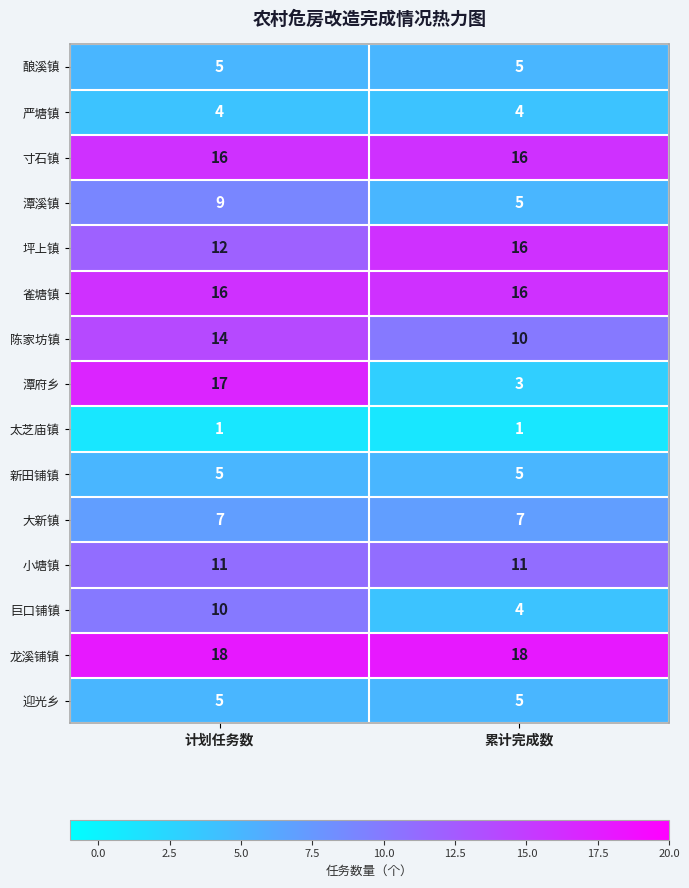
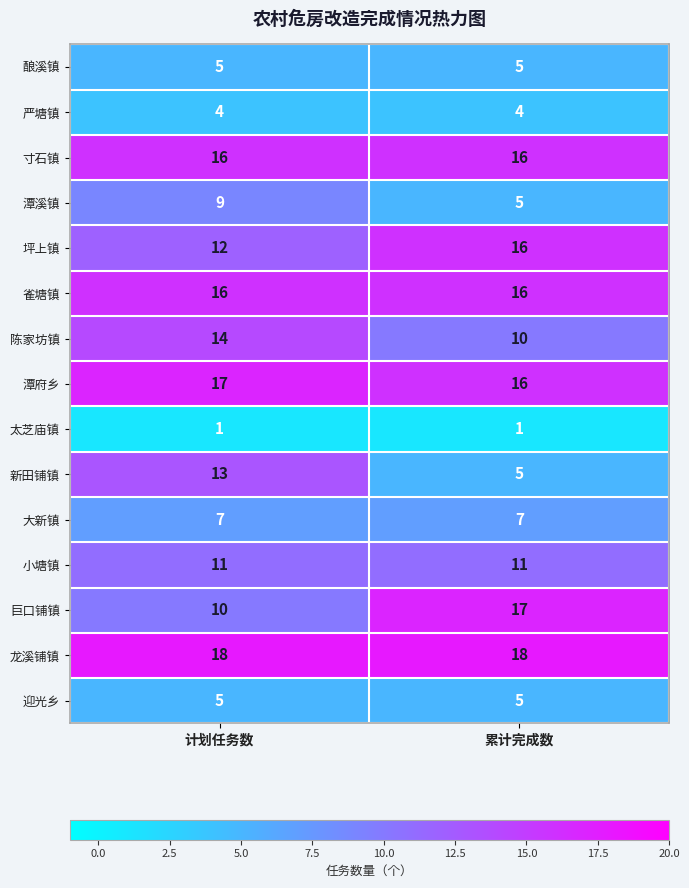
潭府乡, 累计完成数: 3 -> 16
新田铺镇, 计划任务数: 5 -> 13
巨口铺镇, 累计完成数: 4 -> 17
